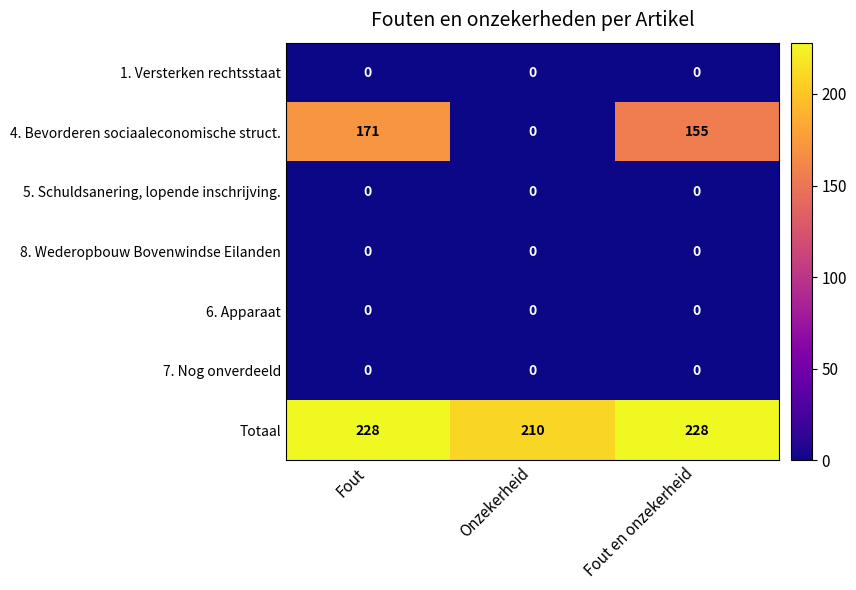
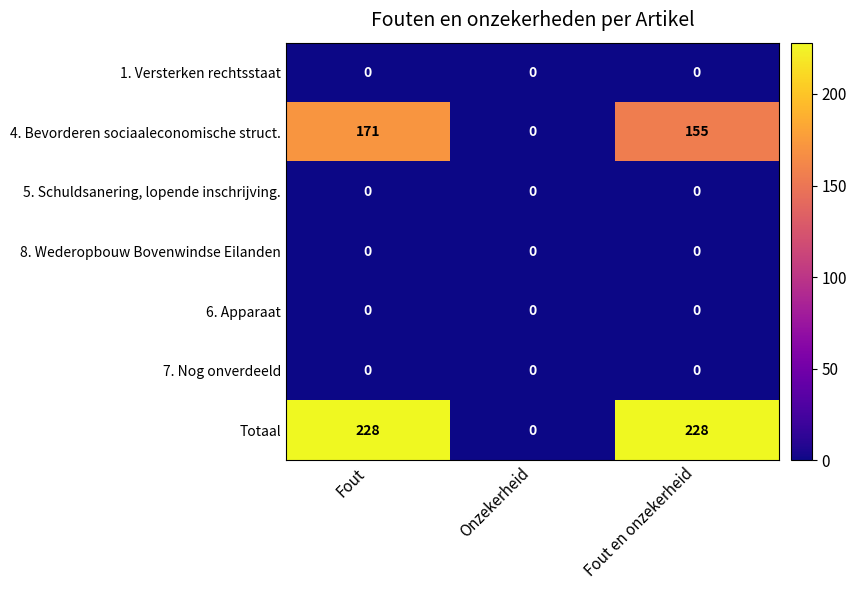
Totaal, Onzekerheid: 210 -> 0
